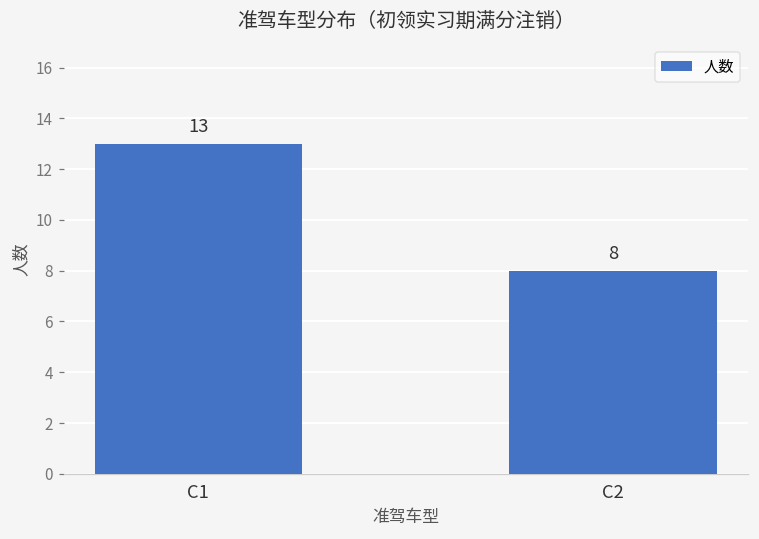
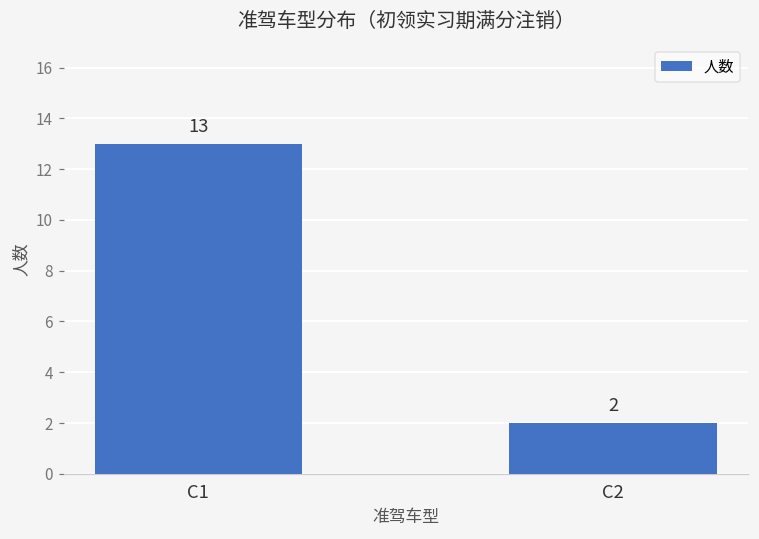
C2: 8 -> 2
